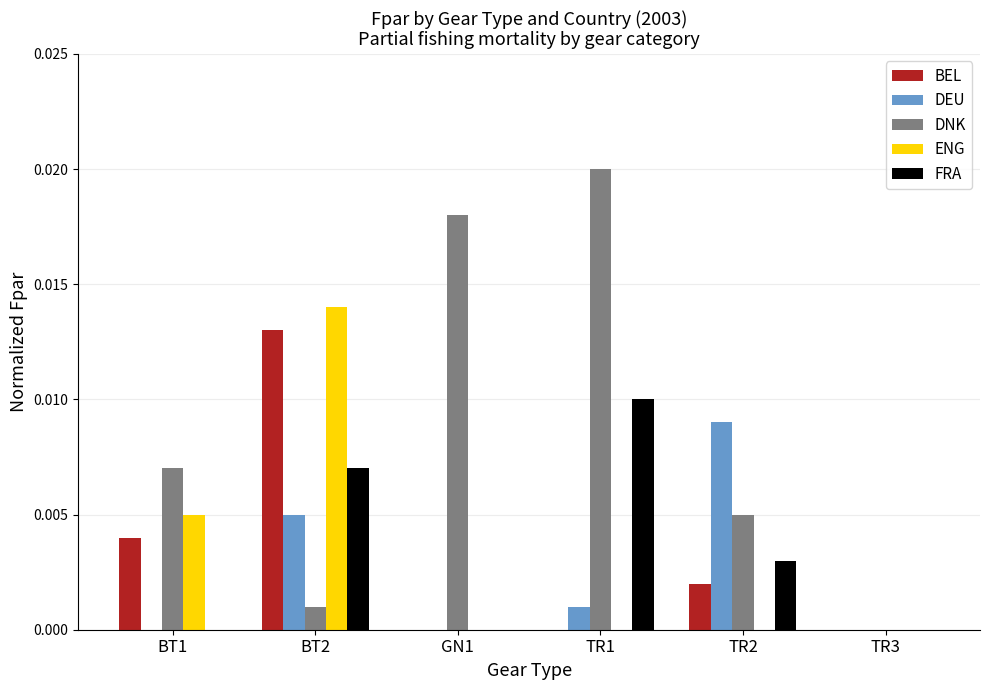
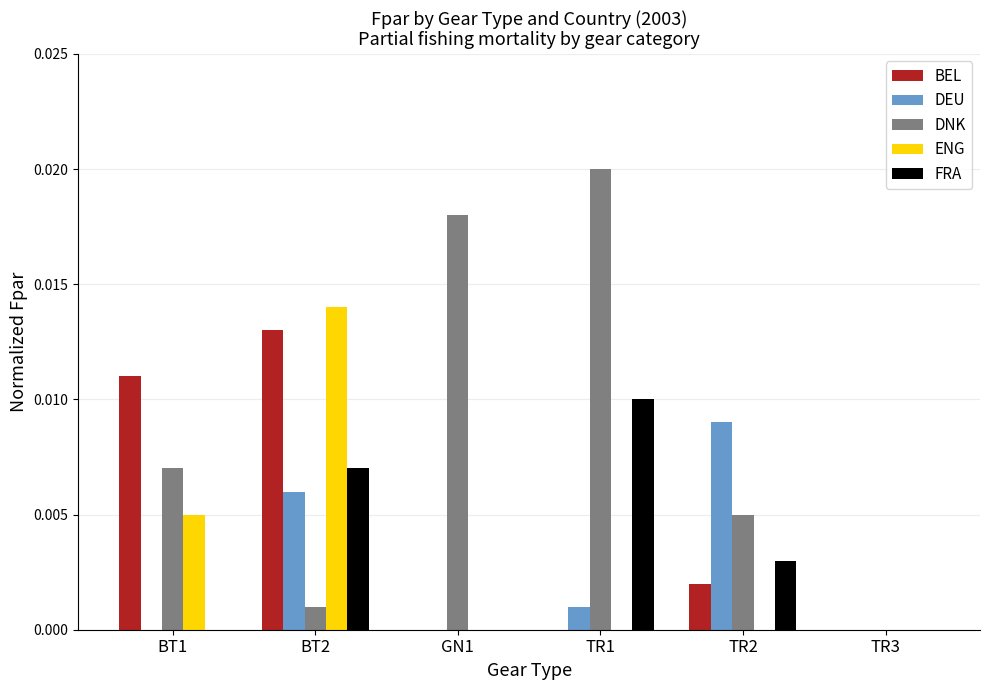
BEL, BT1: 0.004 -> 0.011
DEU, BT2: 0.005 -> 0.006
